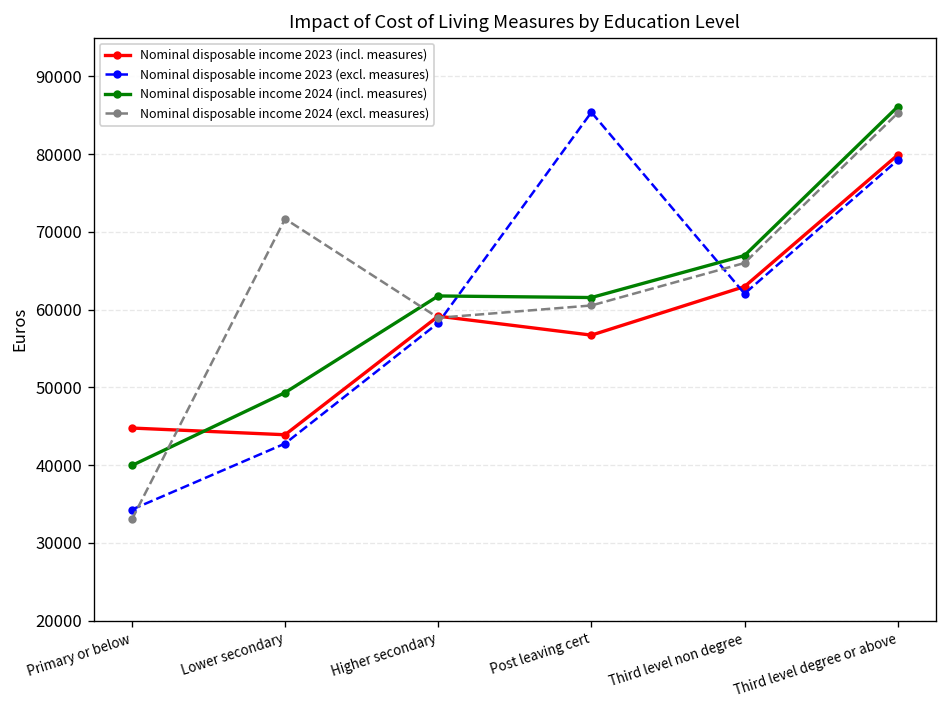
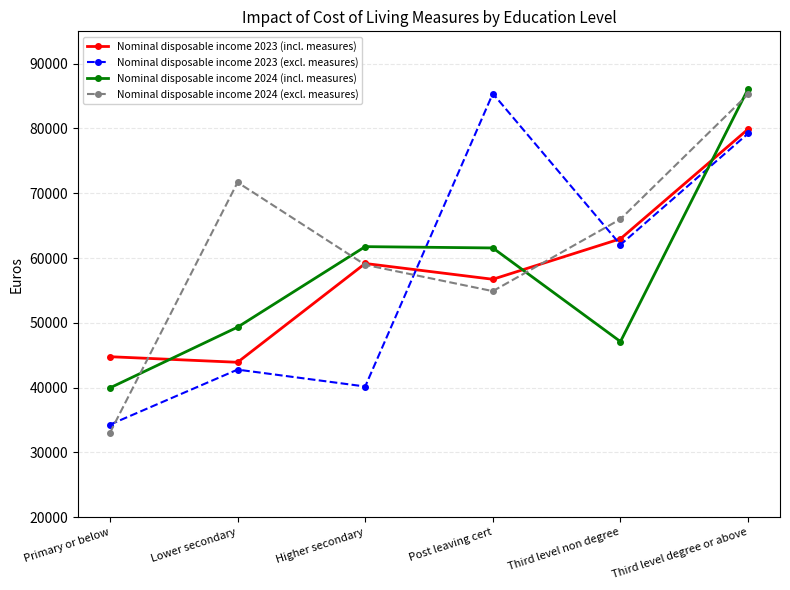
Nominal disposable income 2023 (excl. measures), Higher secondary: 58000 -> 40000
Nominal disposable income 2024 (excl. measures), Post leaving cert: 61000 -> 55000
Nominal disposable income 2024 (incl. measures), Third level non degree: 67000 -> 47000
